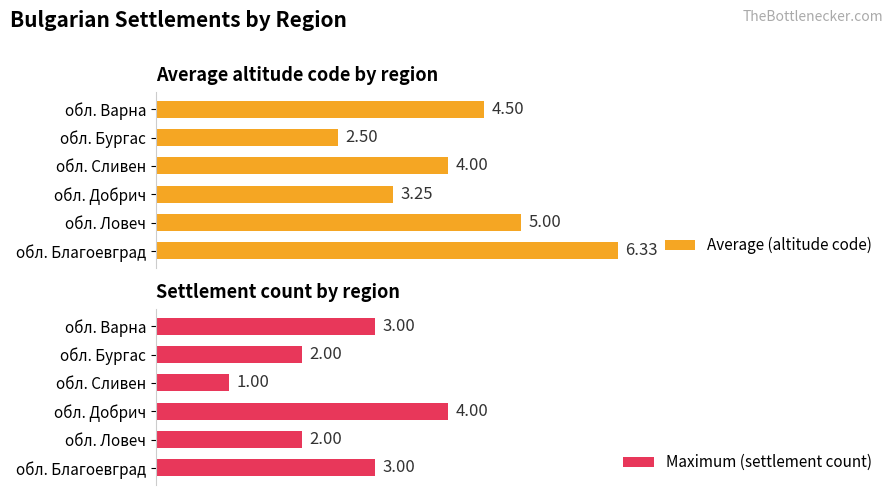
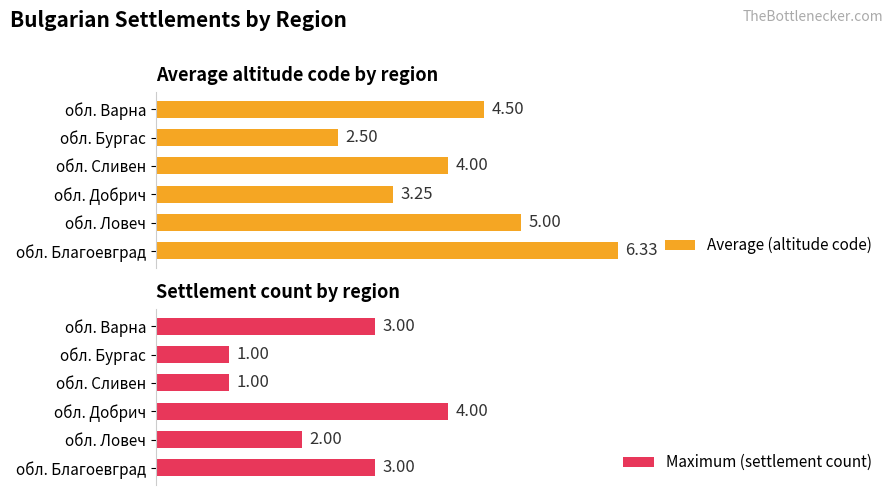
Settlement count by region, обл. Бургас: 2.00 -> 1.00
